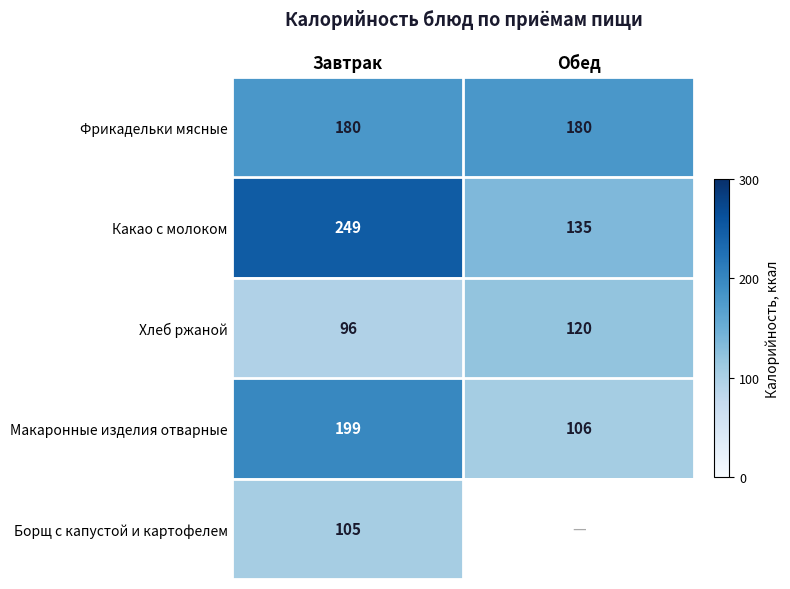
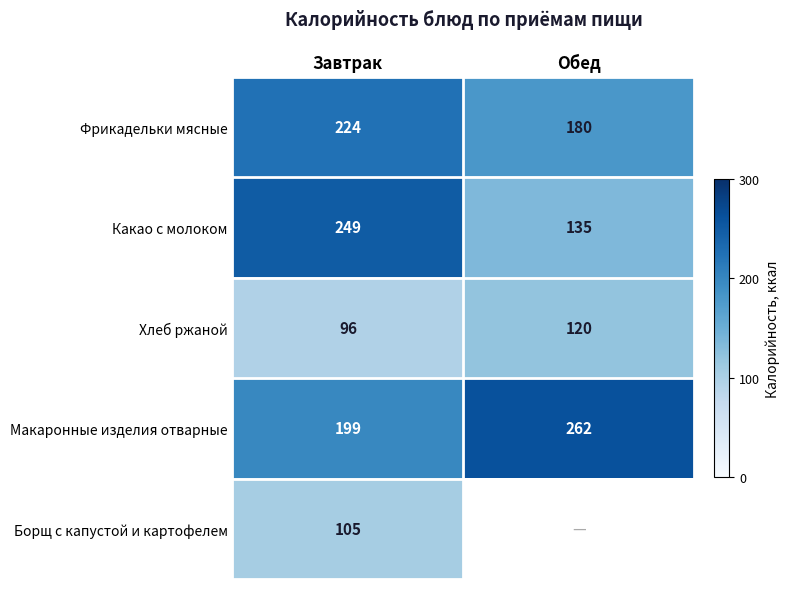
Фрикадельки мясные, Завтрак: 180 -> 224
Макаронные изделия отварные, Обед: 106 -> 262
